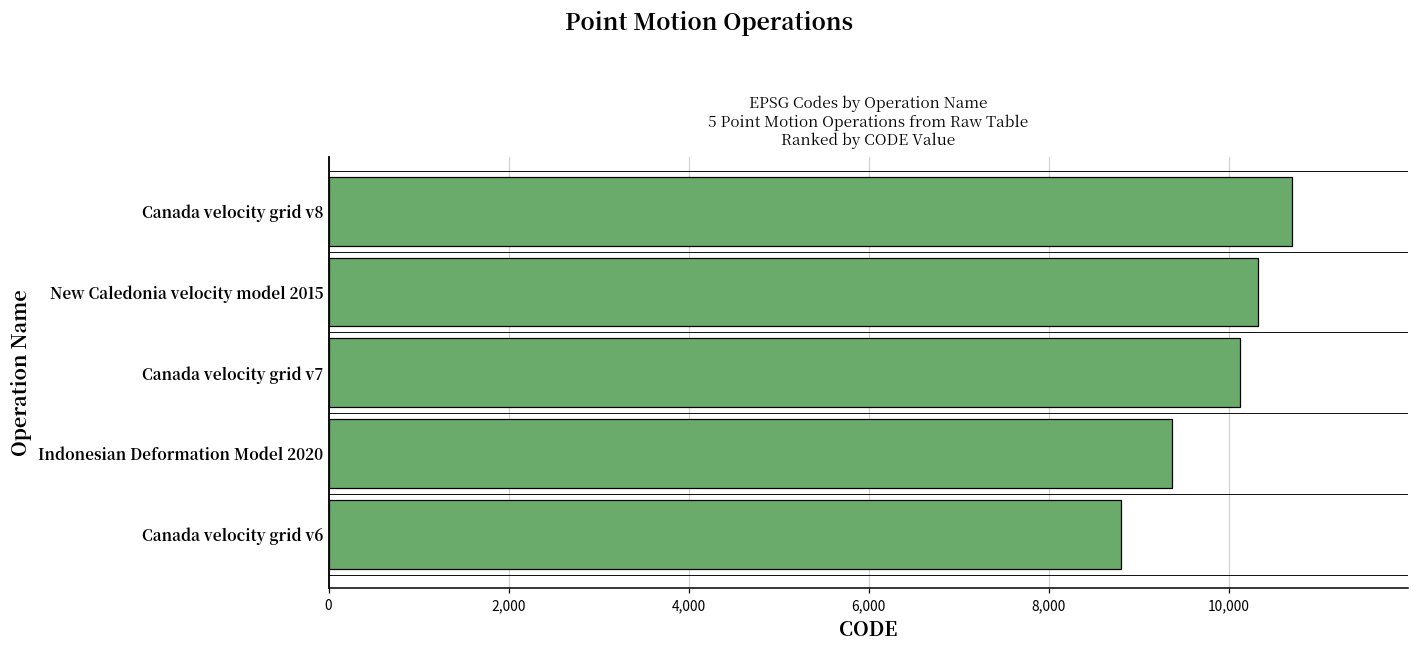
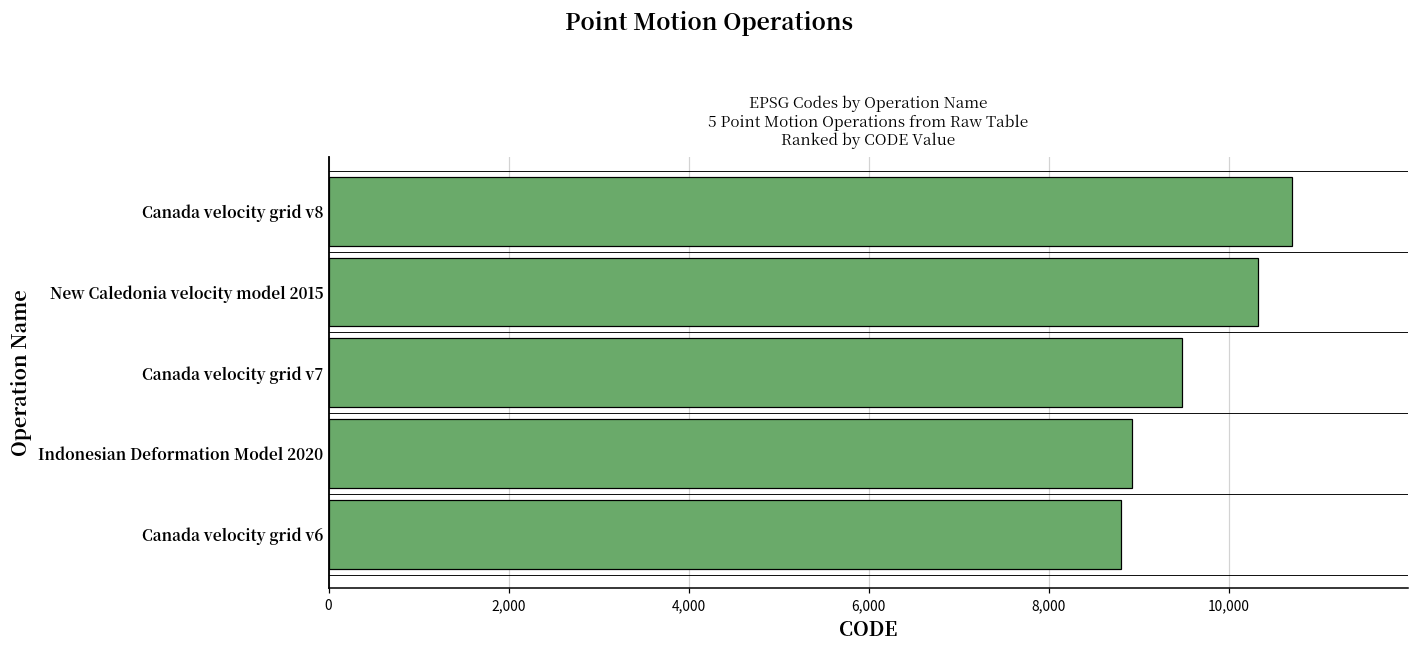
Canada velocity grid v7: 10,100 -> 9,500
Indonesian Deformation Model 2020: 9,400 -> 8,900
